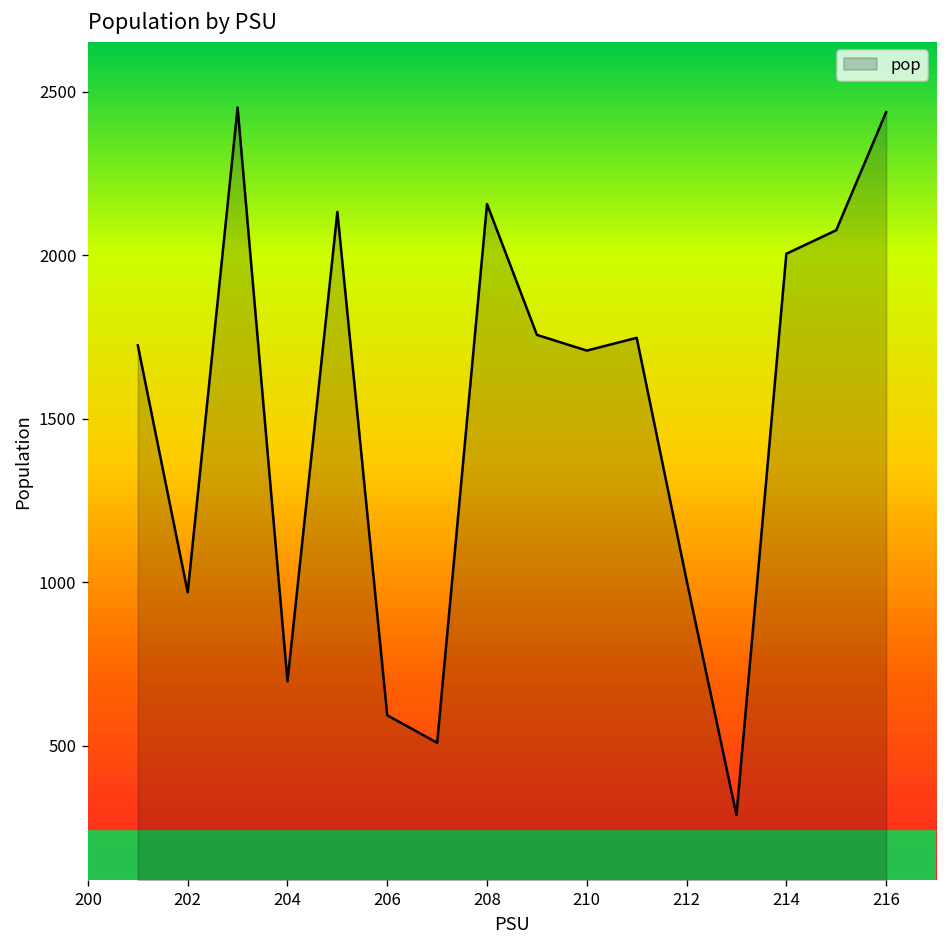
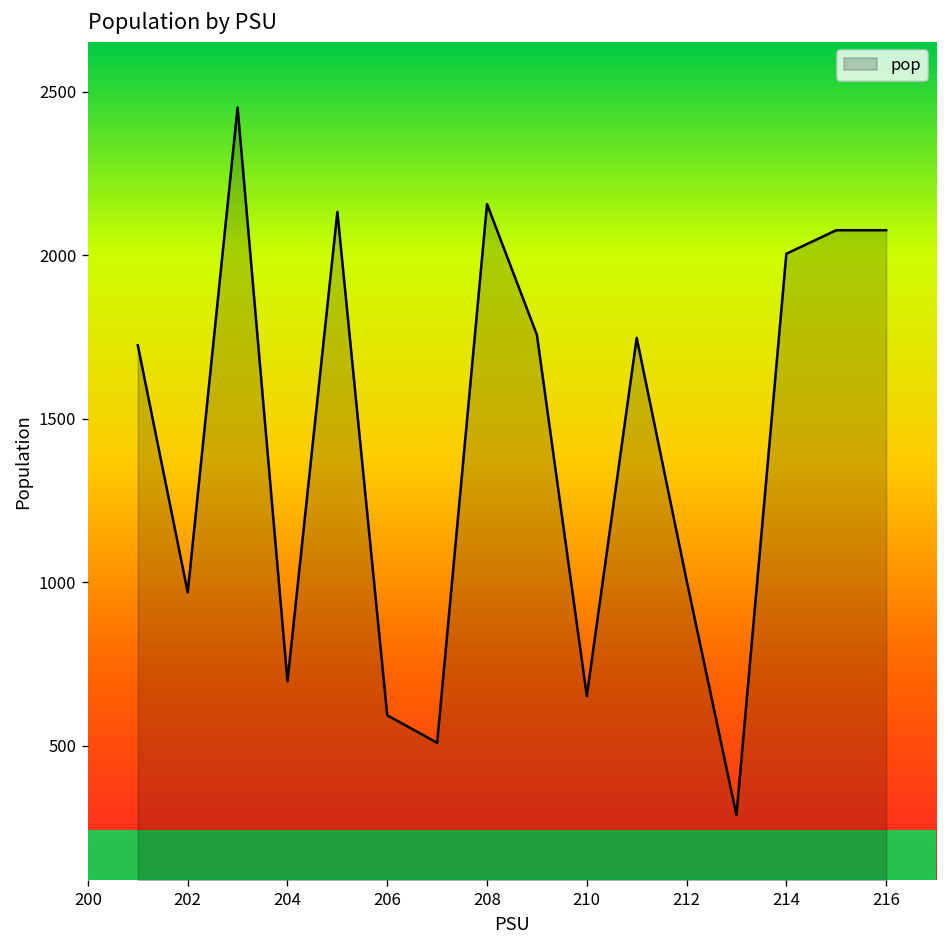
210: 1710 -> 650
216: 2440 -> 2080
